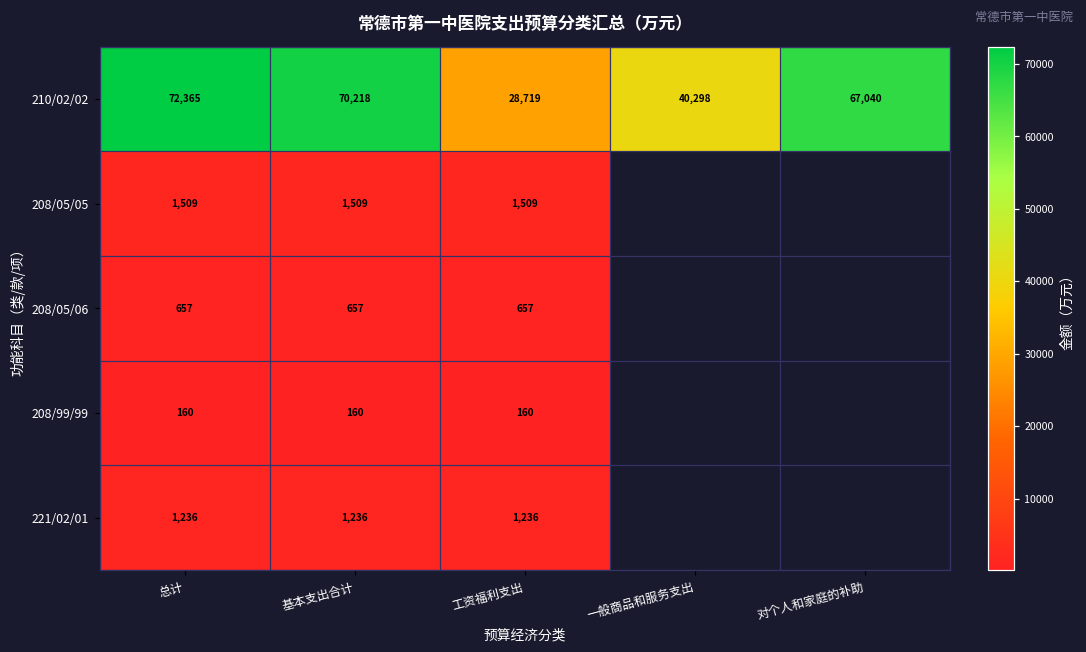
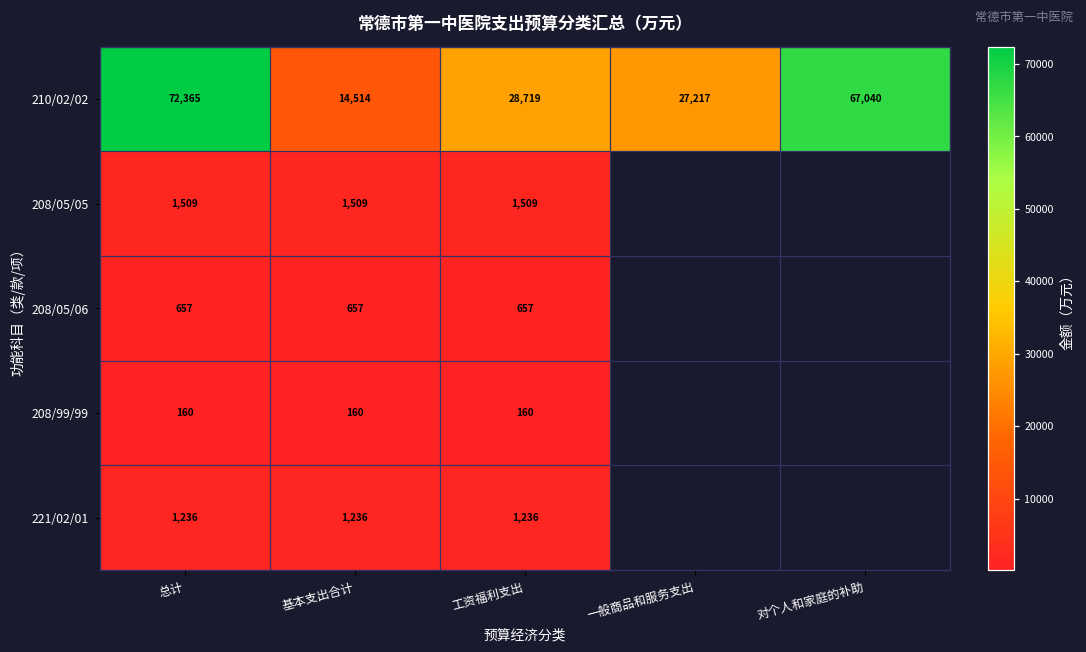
210/02/02, 基本支出合计: 70,218 -> 14,514
210/02/02, 一般商品和服务支出: 40,298 -> 27,217
